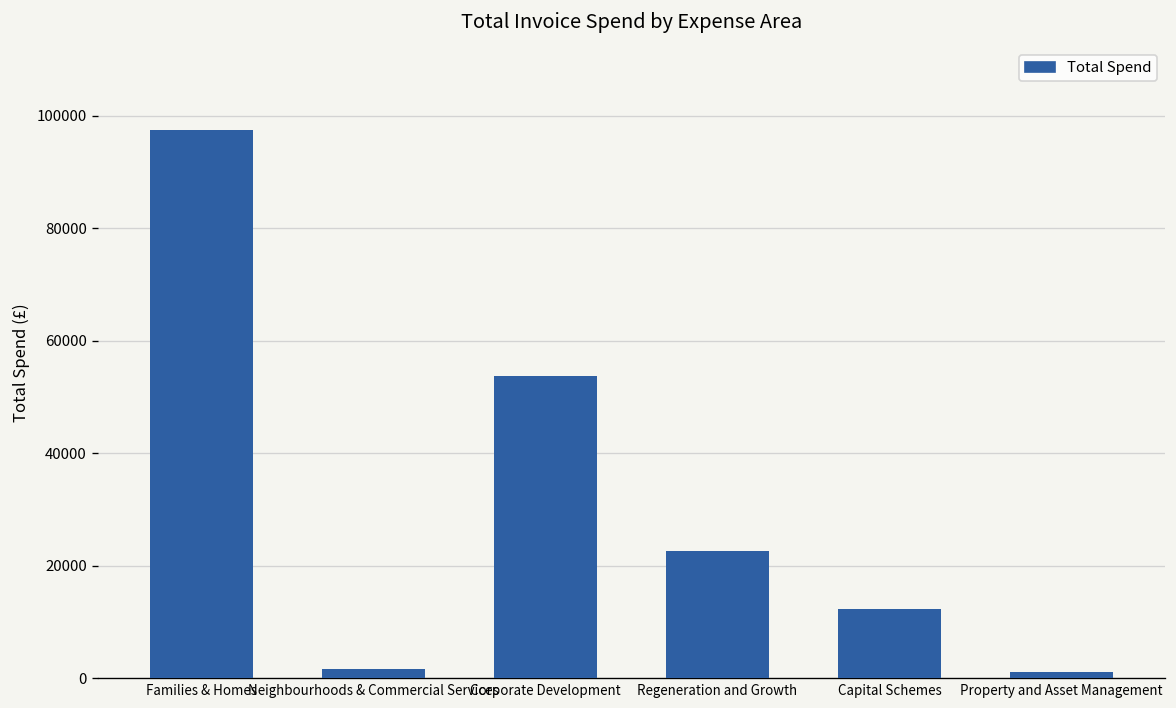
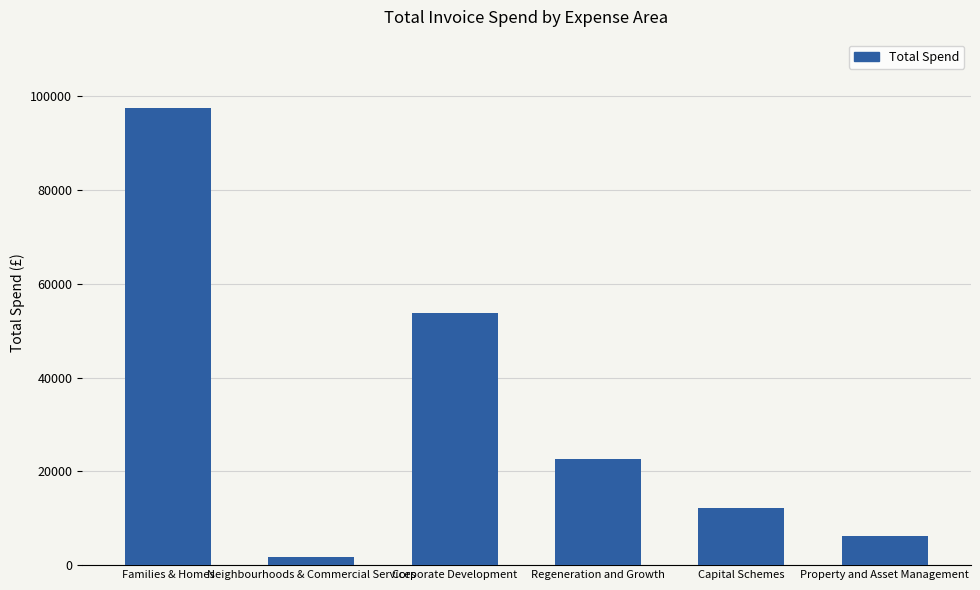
Property and Asset Management: 1000 -> 6000
